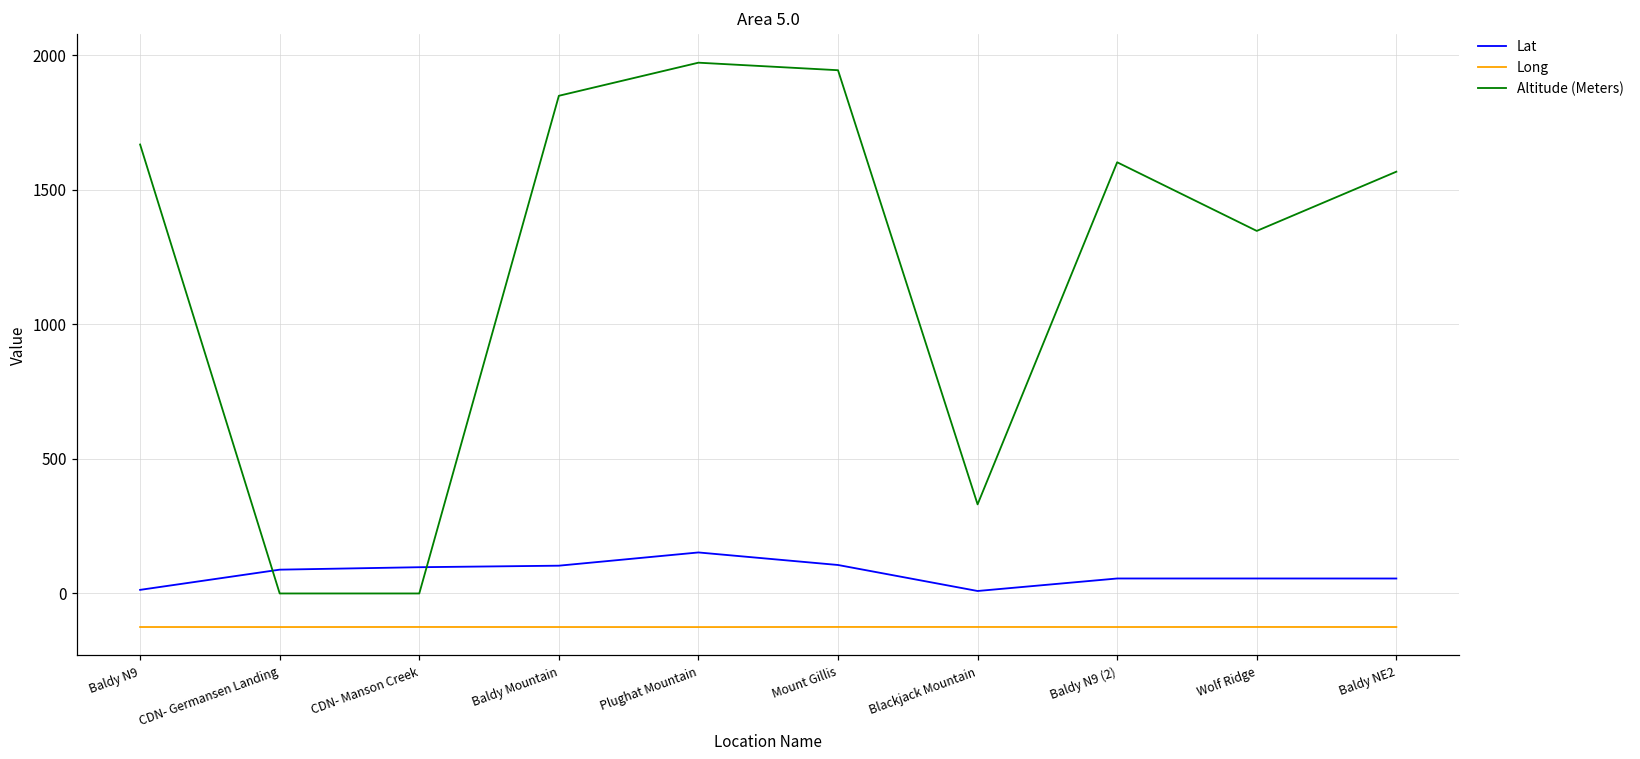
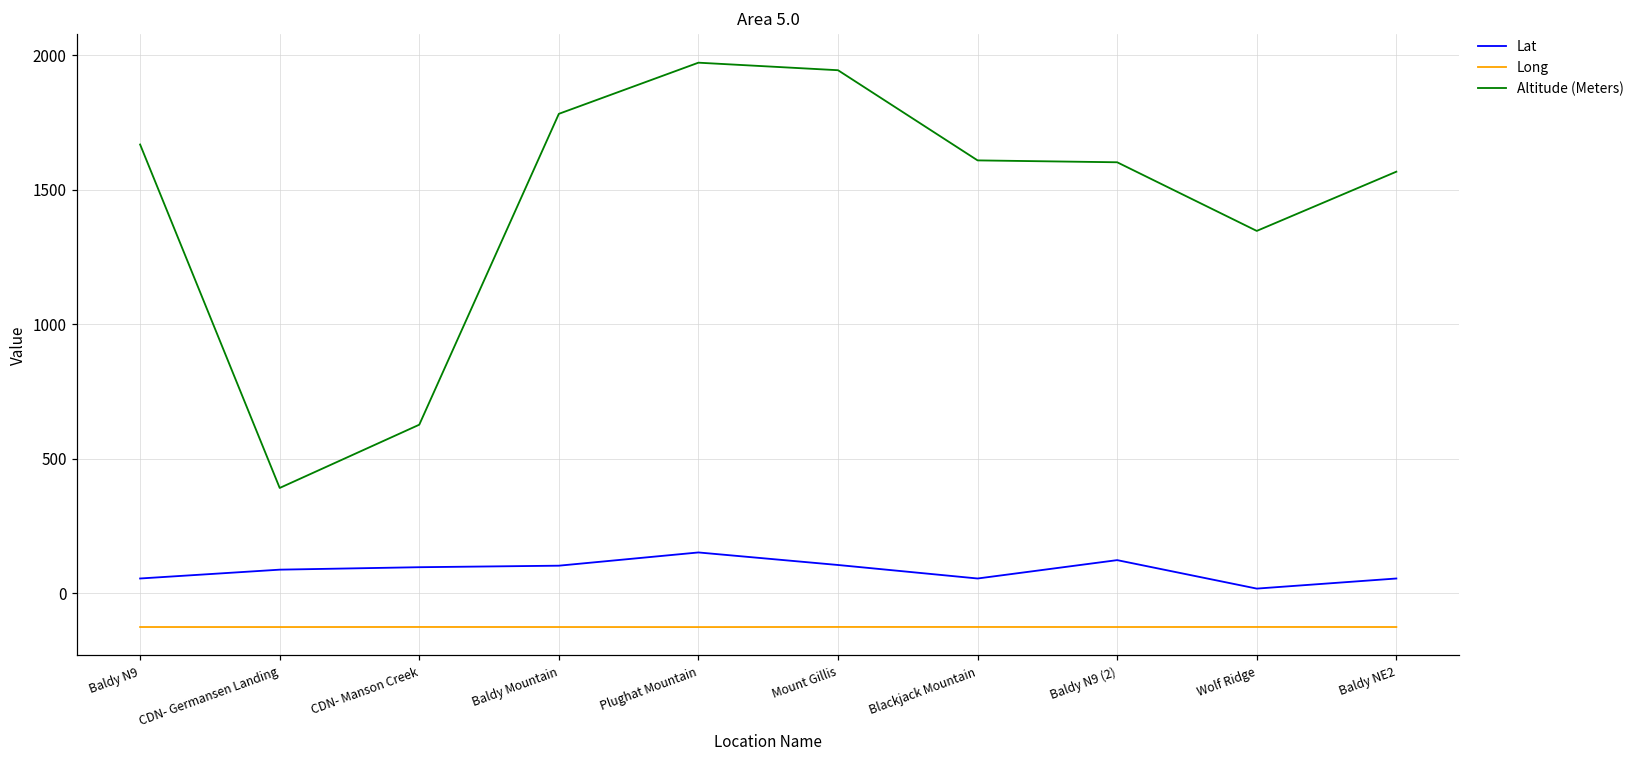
Lat, Baldy N9: 10 -> 60
Altitude (Meters), CDN- Germansen Landing: 0 -> 390
Altitude (Meters), CDN- Manson Creek: 0 -> 630
Altitude (Meters), Baldy Mountain: 1850 -> 1780
Lat, Blackjack Mountain: 10 -> 60
Altitude (Meters), Blackjack Mountain: 330 -> 1610
Lat, Baldy N9 (2): 60 -> 120
Lat, Wolf Ridge: 60 -> 20
